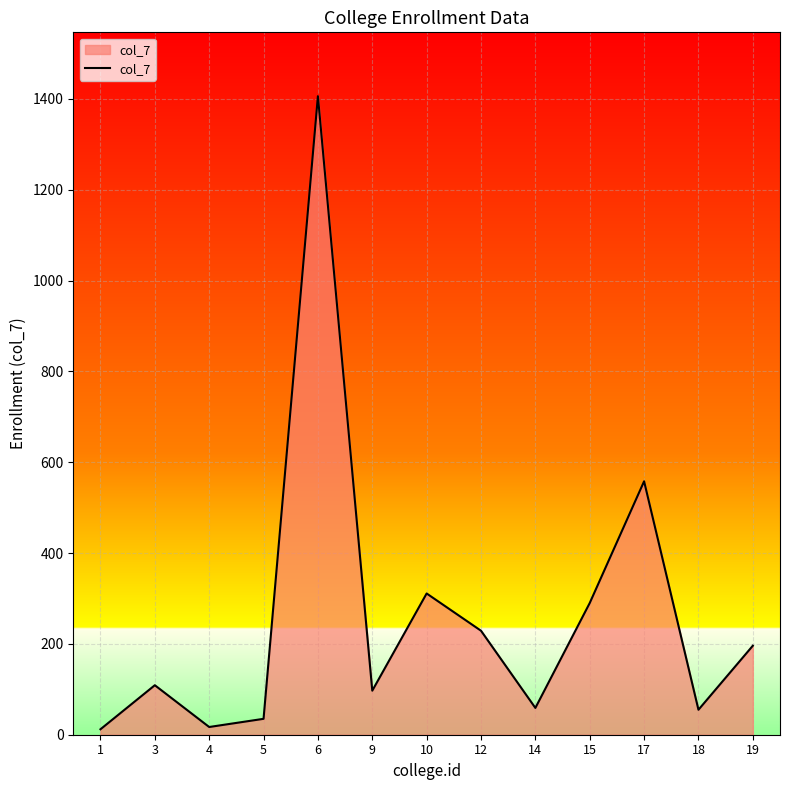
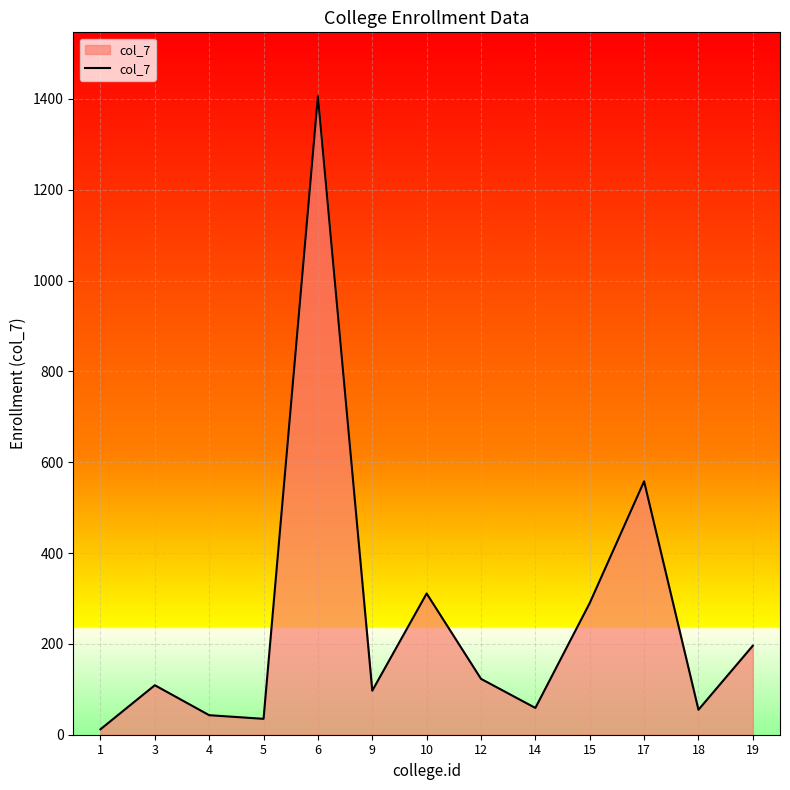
4: 20 -> 40
12: 230 -> 120
